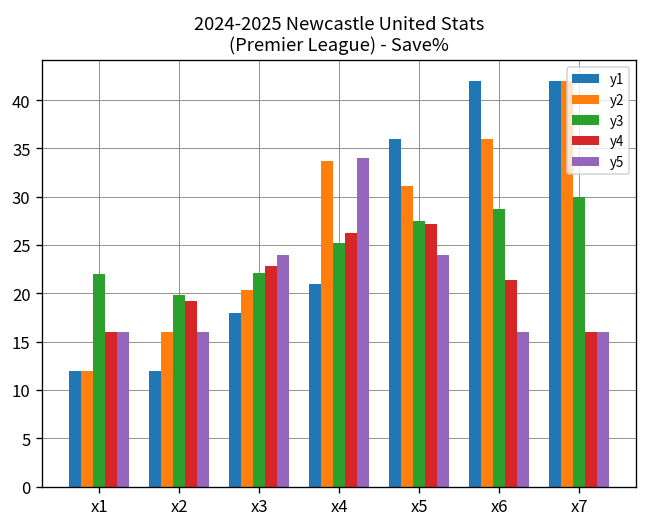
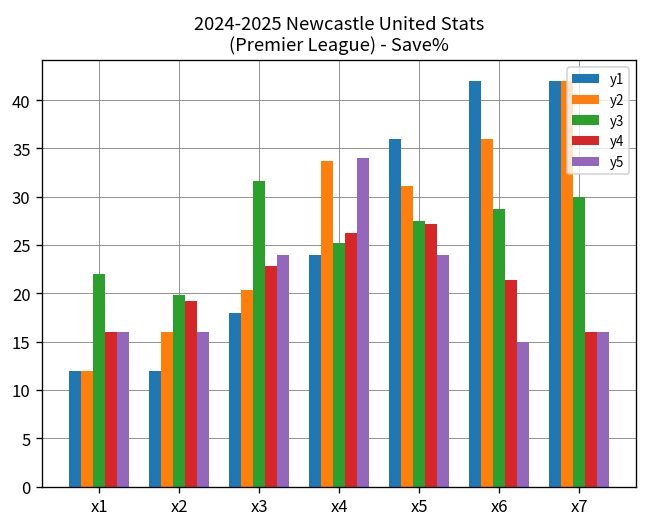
y3, x3: 22 -> 32
y1, x4: 21 -> 24
y5, x6: 16 -> 15
